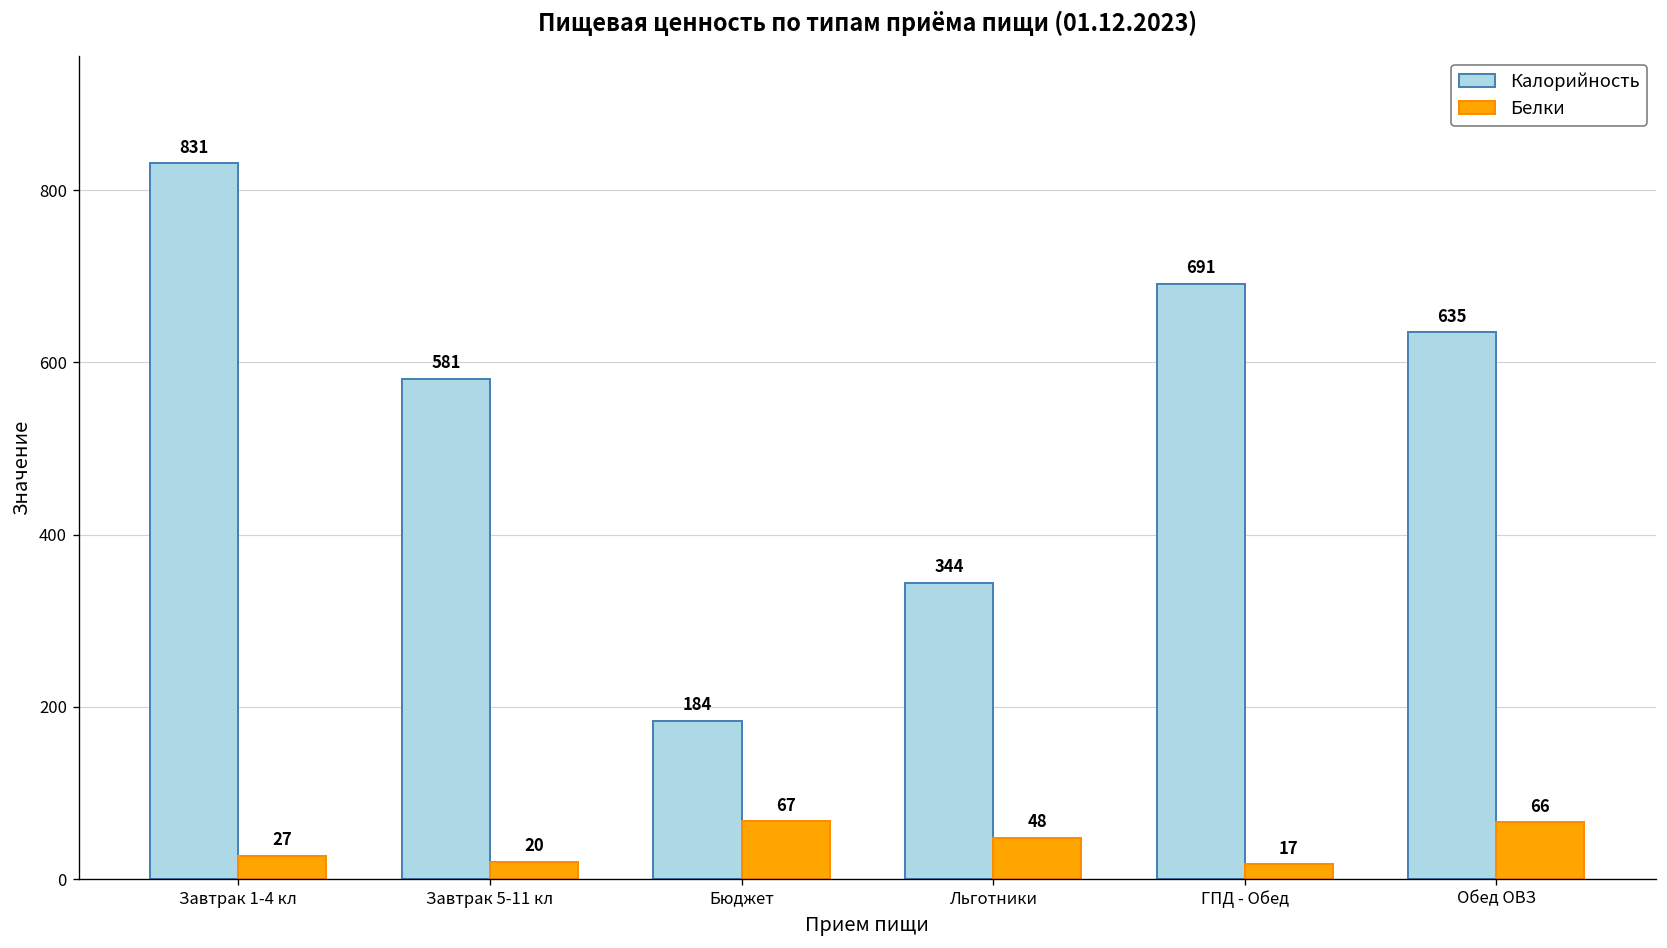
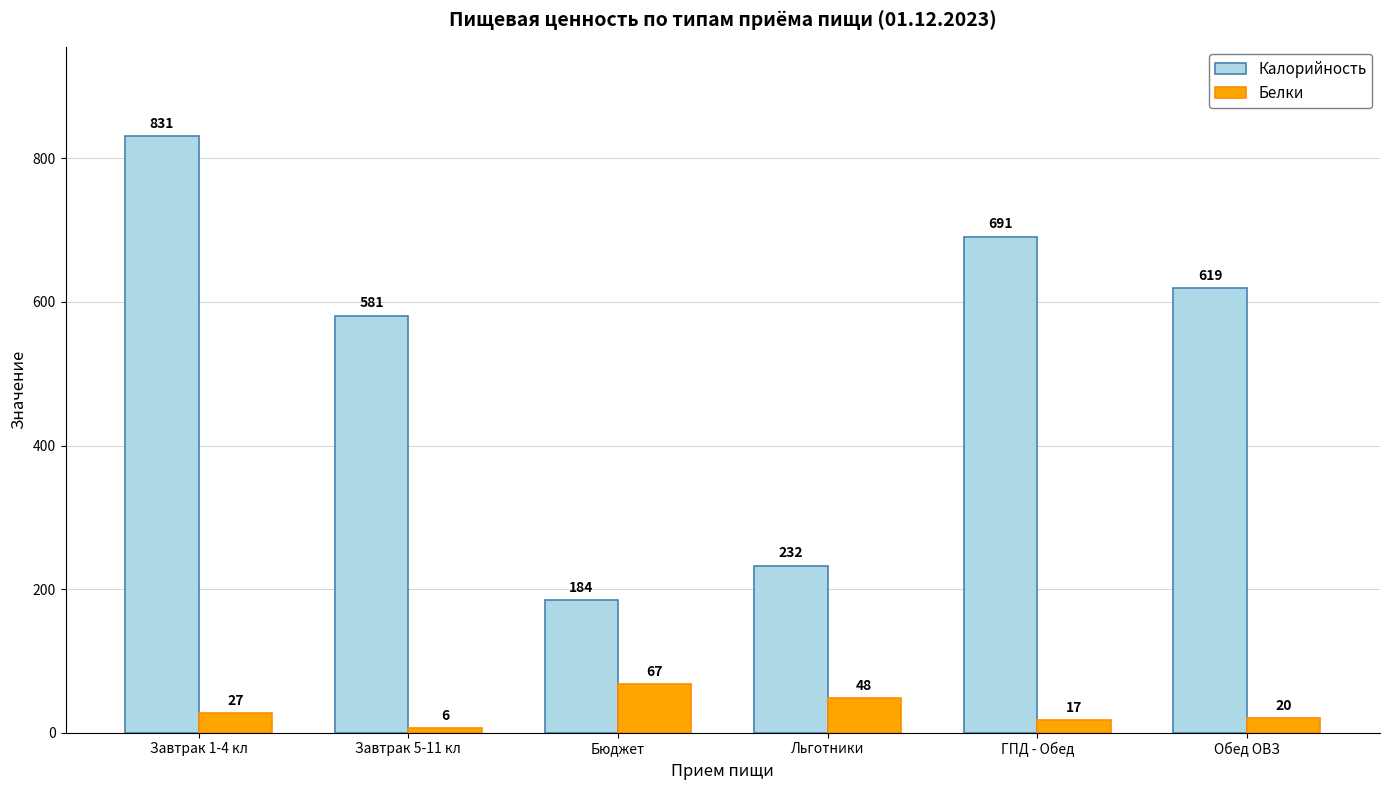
Белки, Завтрак 5-11 кл: 20 -> 6
Калорийность, Льготники: 344 -> 232
Калорийность, Обед ОВЗ: 635 -> 619
Белки, Обед ОВЗ: 66 -> 20
